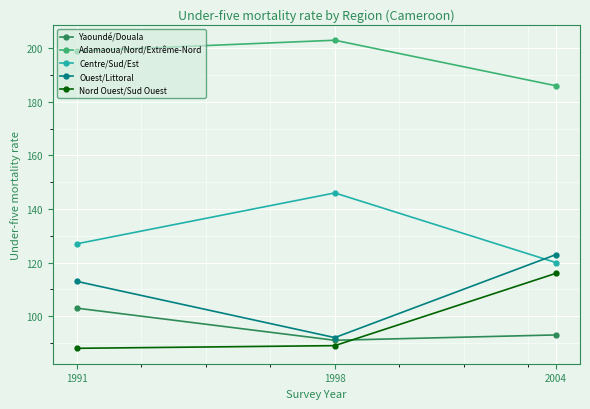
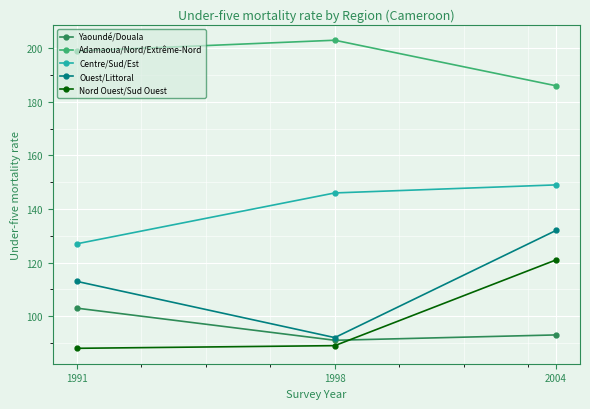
Centre/Sud/Est, 2004: 120 -> 149
Ouest/Littoral, 2004: 123 -> 132
Nord Ouest/Sud Ouest, 2004: 116 -> 121
